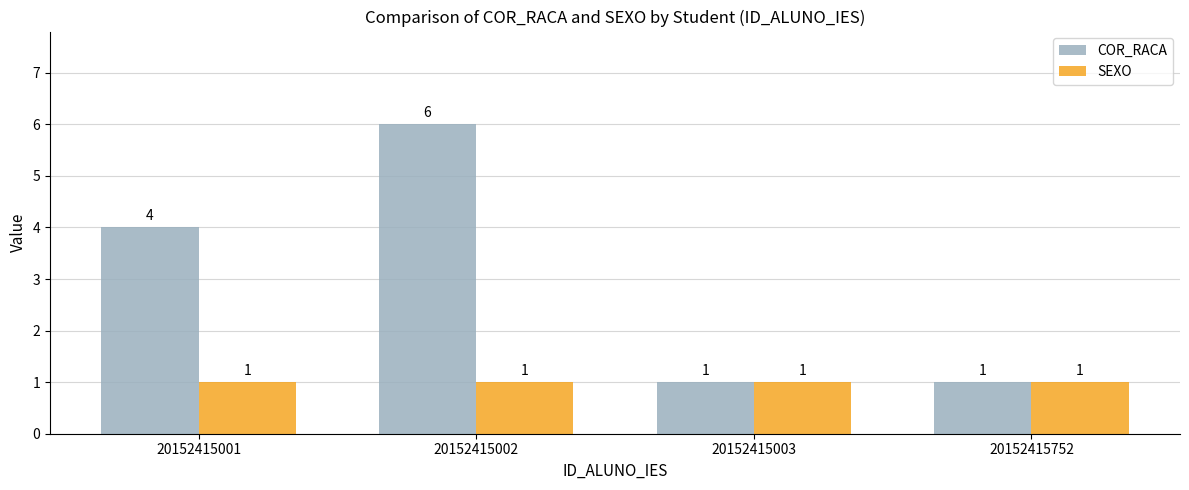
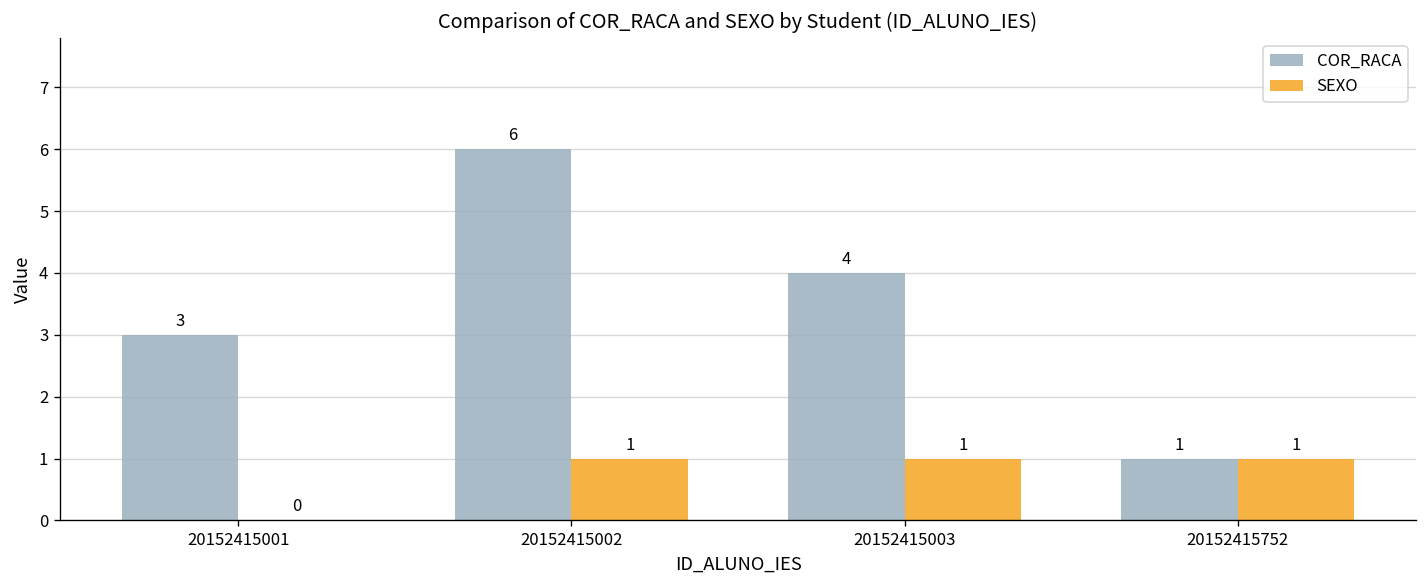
COR_RACA, 20152415001: 4 -> 3
SEXO, 20152415001: 1 -> 0
COR_RACA, 20152415003: 1 -> 4
